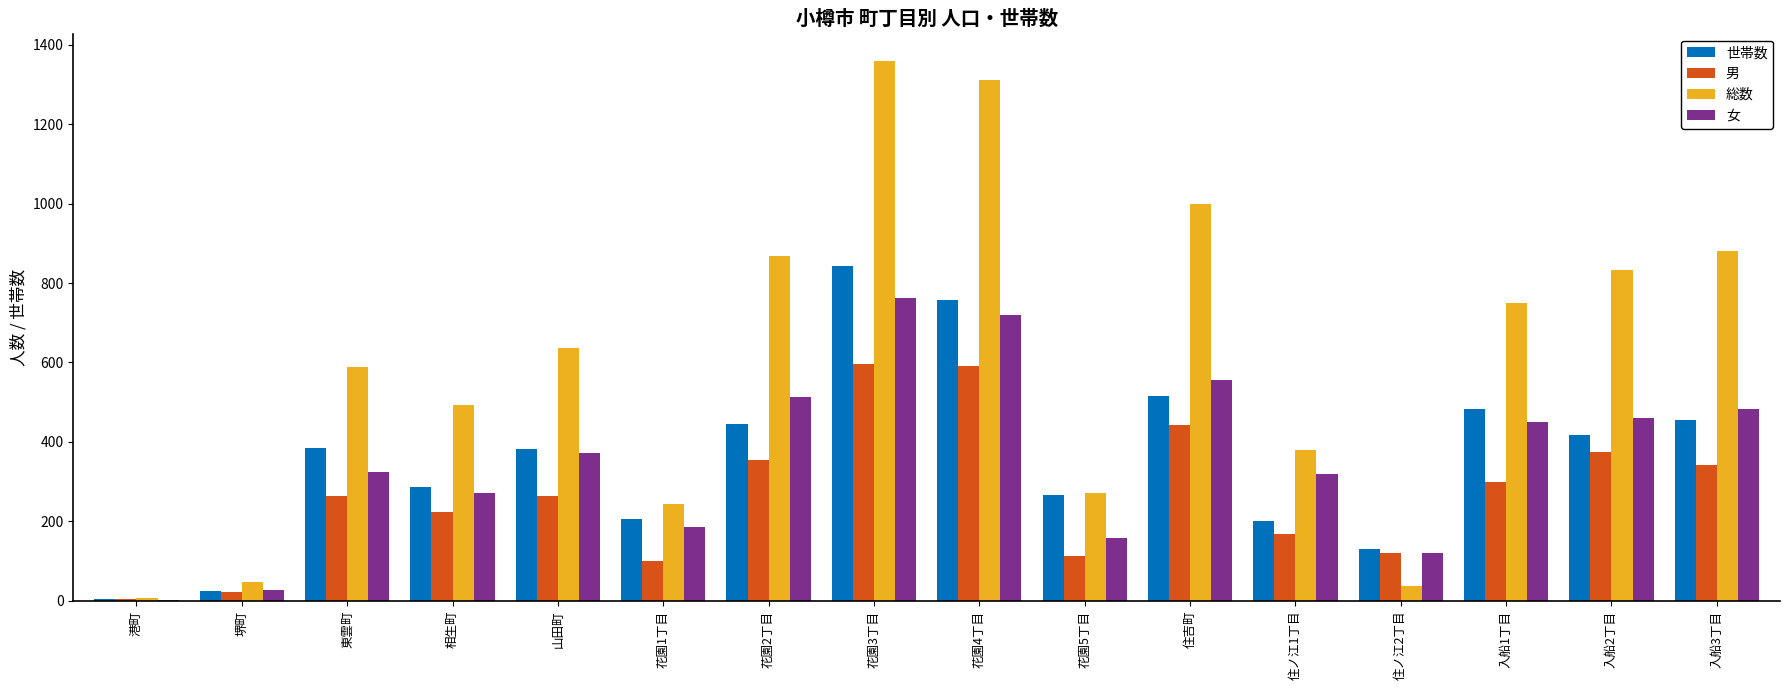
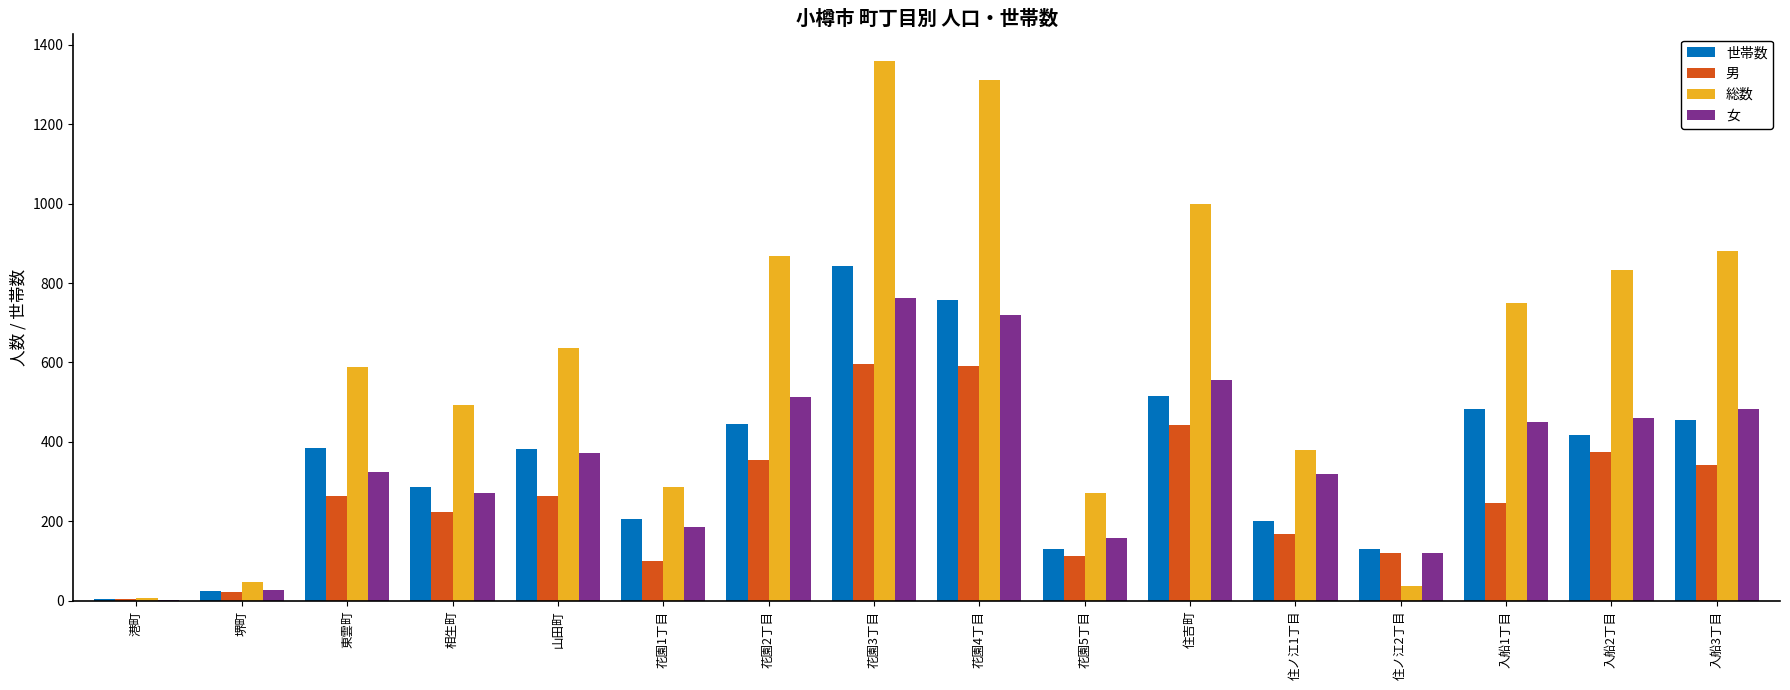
総数, 花園1丁目: 240 -> 290
世帯数, 花園5丁目: 270 -> 130
男, 入船1丁目: 300 -> 250
